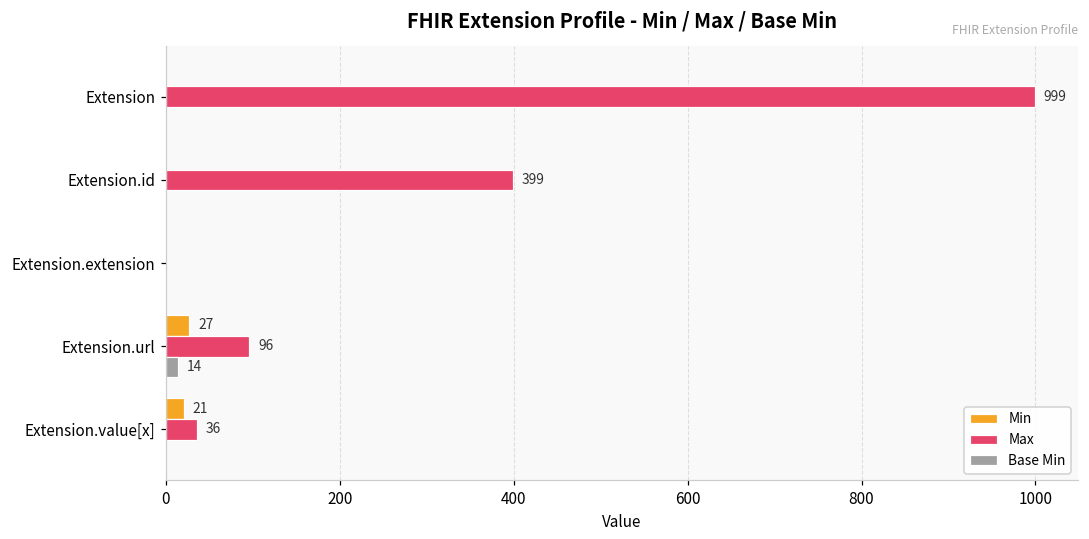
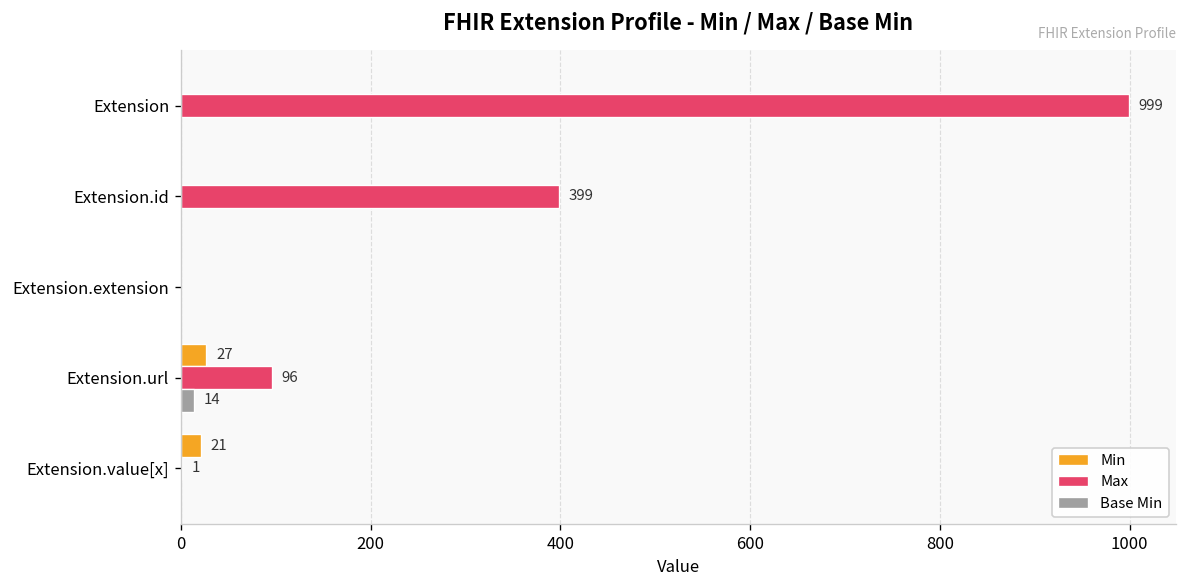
Max, Extension.value[x]: 36 -> 1
